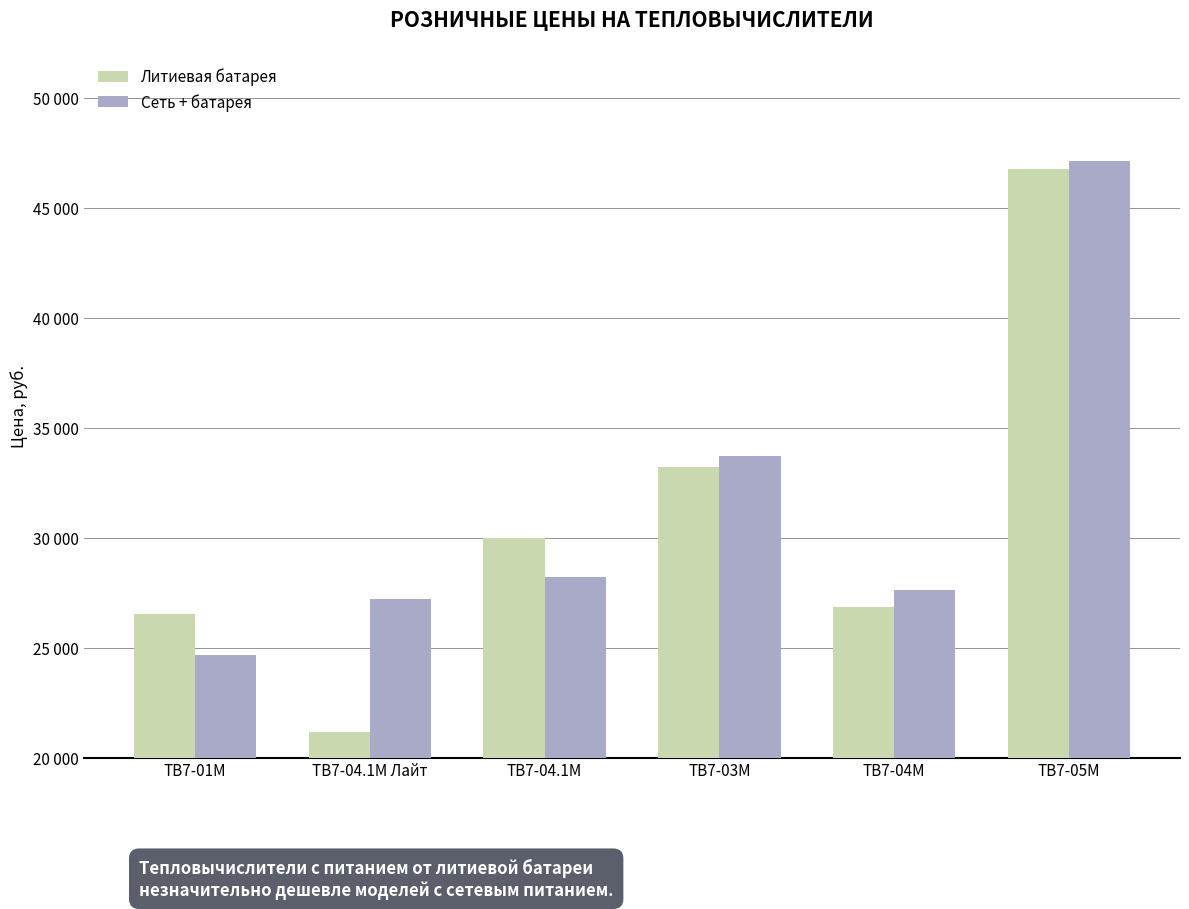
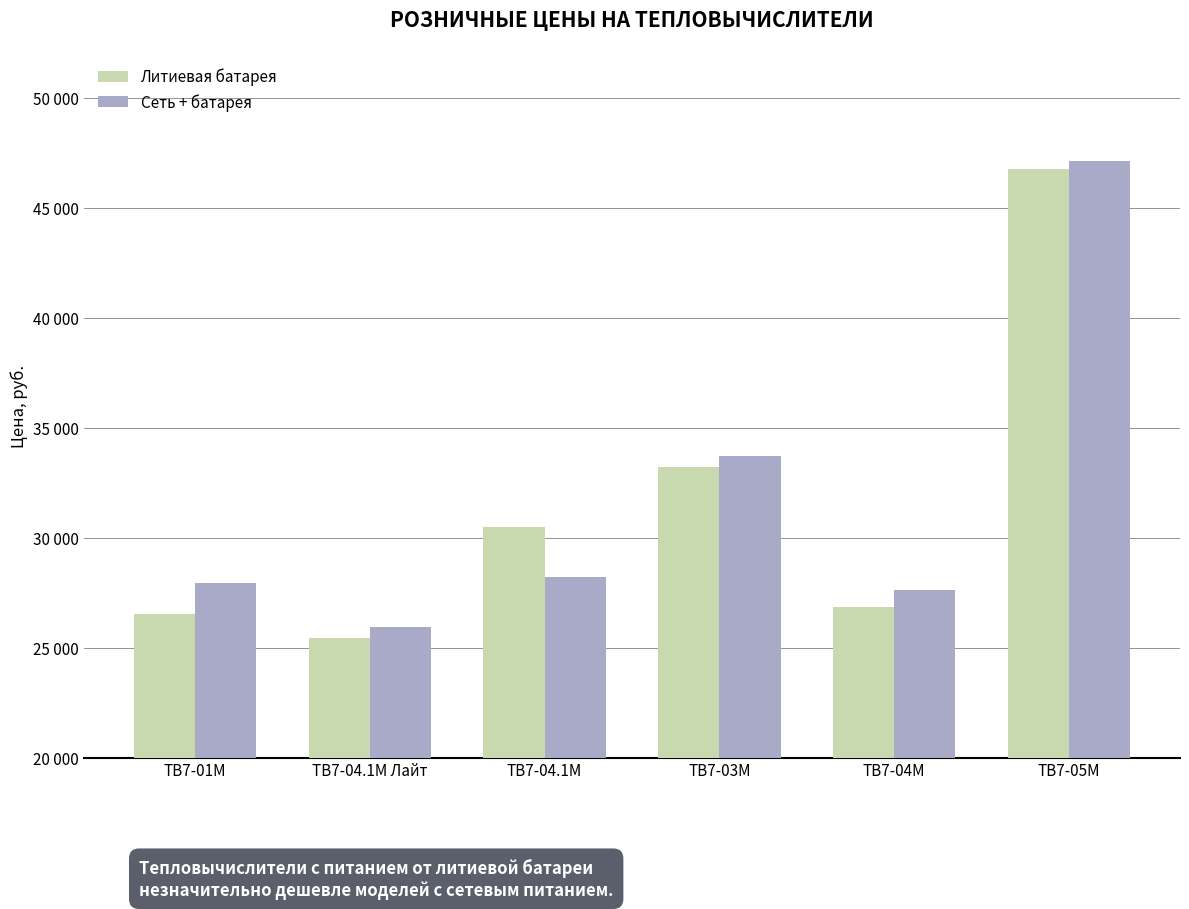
Сеть + батарея, ТВ7-01M: 24700 -> 28000
Литиевая батарея, ТВ7-04.1M Лайт: 21200 -> 25400
Сеть + батарея, ТВ7-04.1M Лайт: 27200 -> 25900
Литиевая батарея, ТВ7-04.1M: 30000 -> 30500
